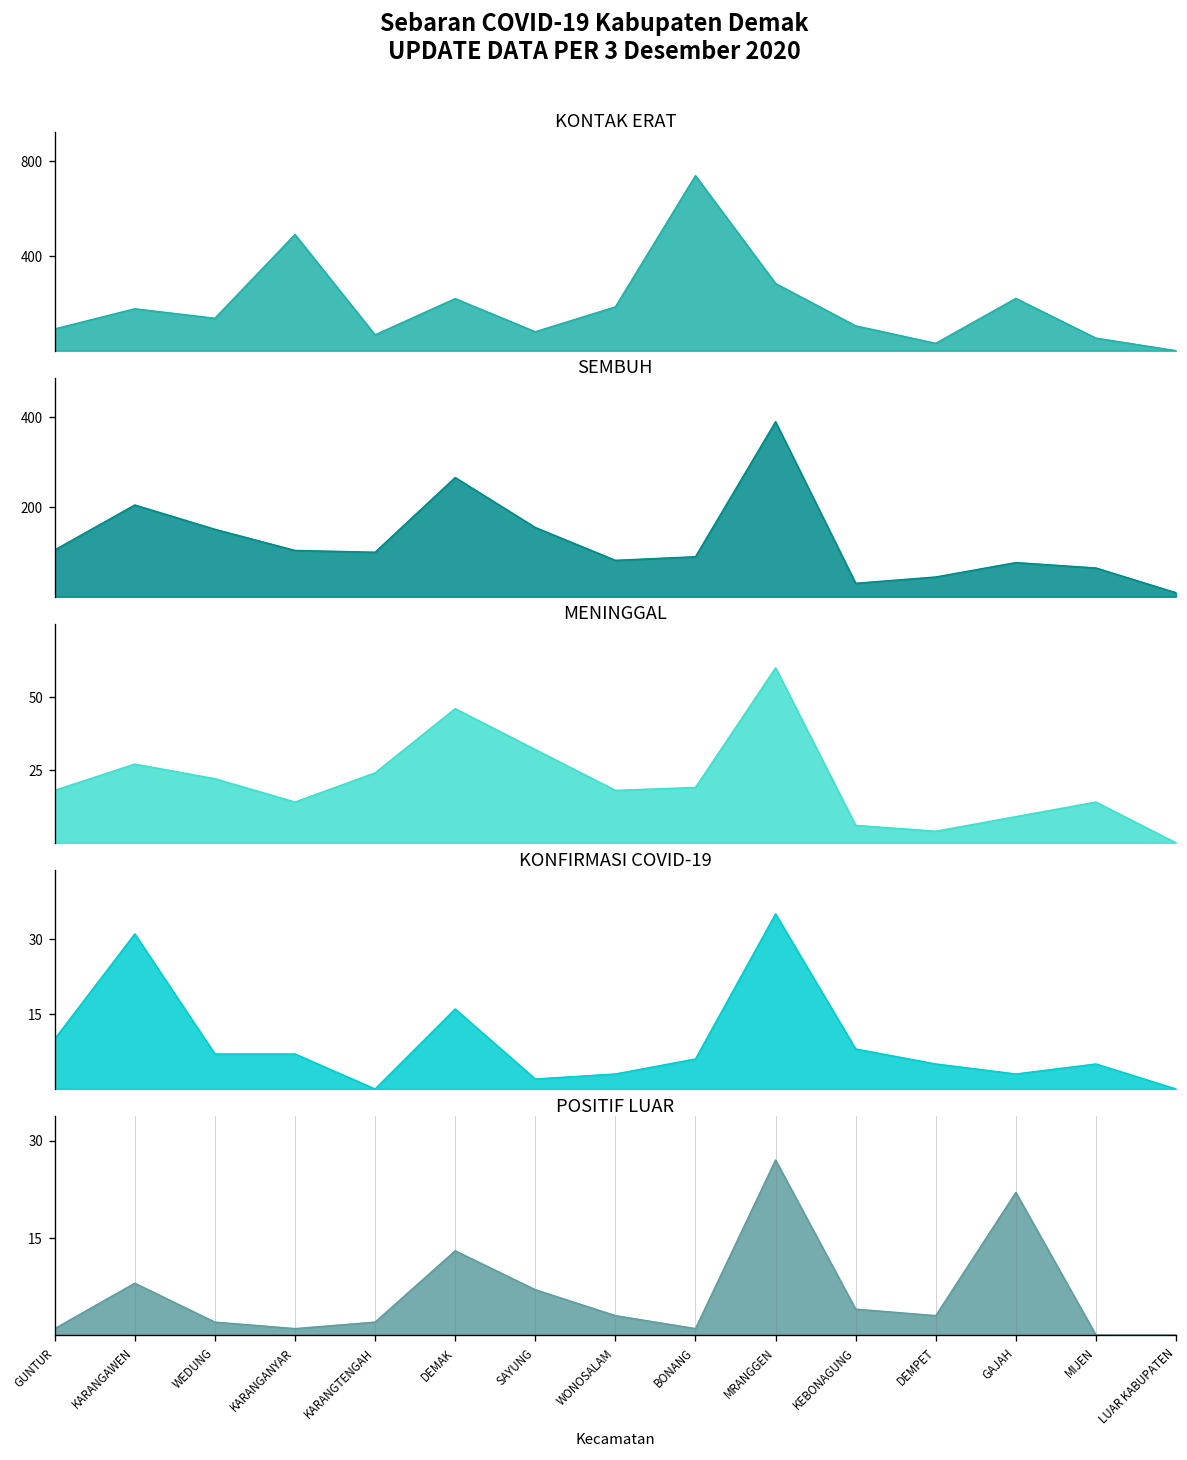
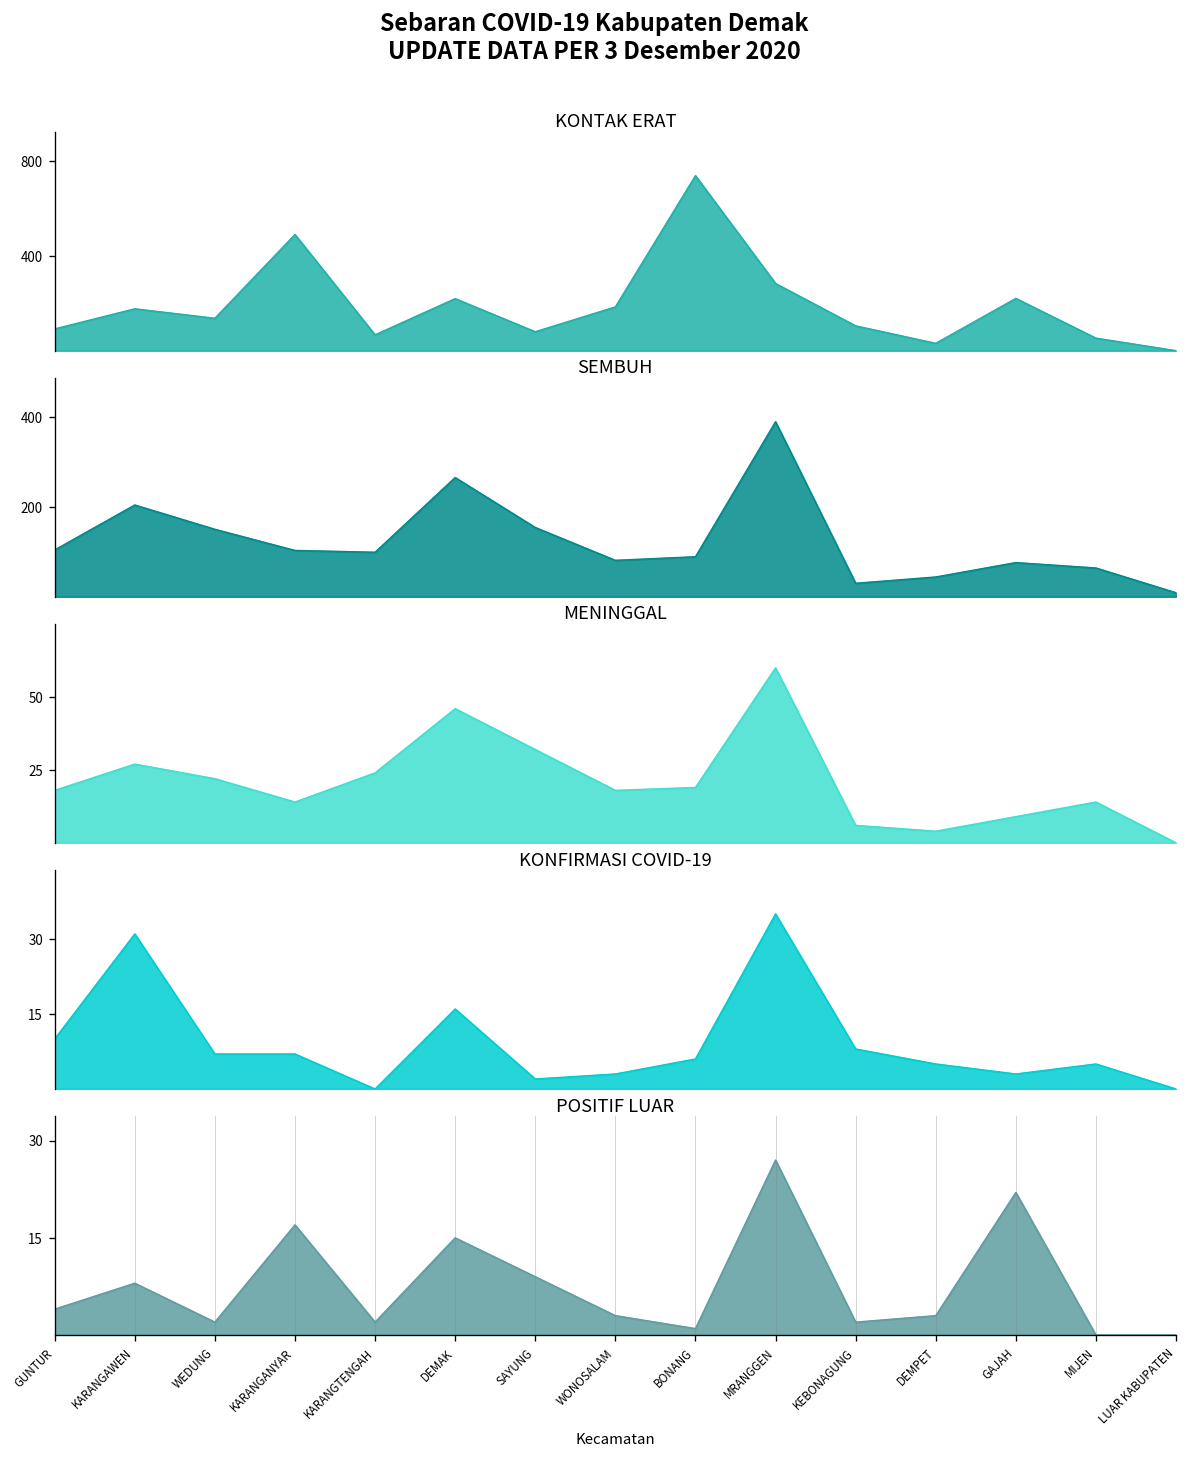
POSITIF LUAR, GUNTUR: 1 -> 4
POSITIF LUAR, KARANGANYAR: 1 -> 17
POSITIF LUAR, DEMAK: 13 -> 15
POSITIF LUAR, SAYUNG: 7 -> 9
POSITIF LUAR, KEBONAGUNG: 4 -> 2
